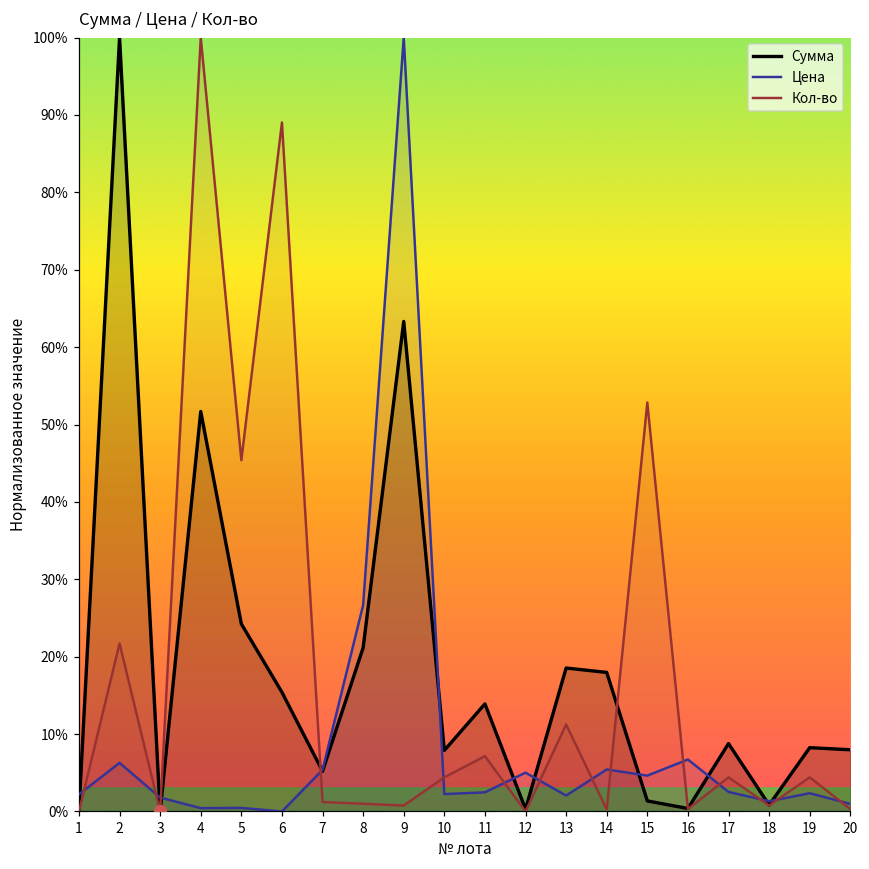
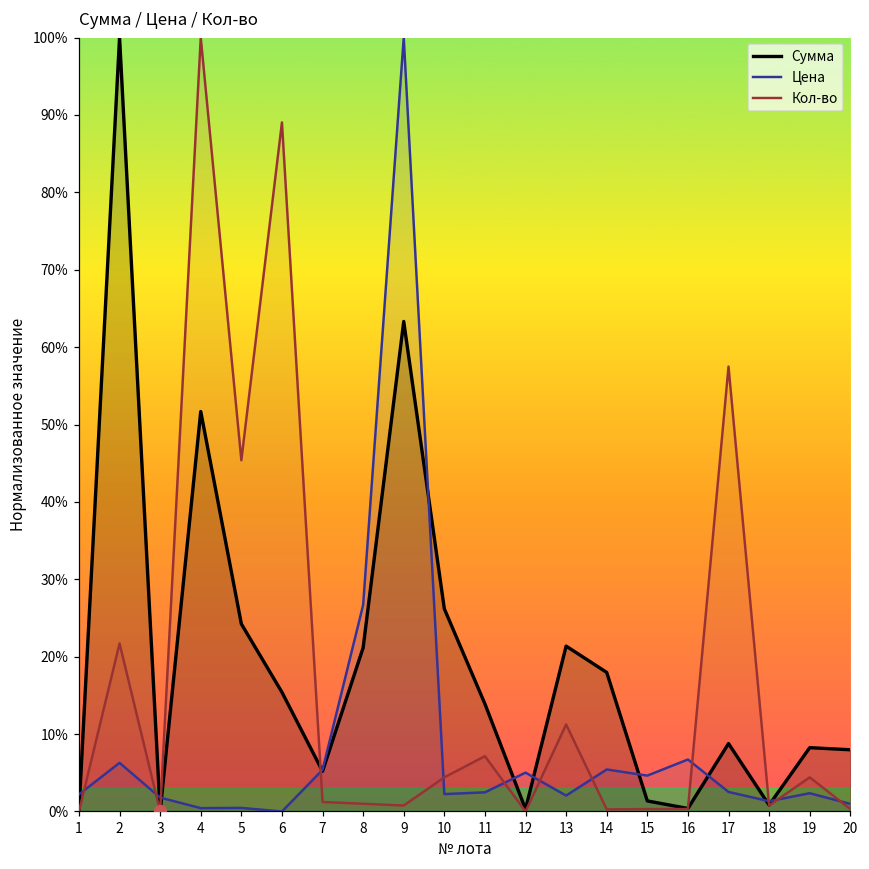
Сумма, 10: 8% -> 26%
Сумма, 13: 19% -> 21%
Кол-во, 15: 53% -> 0%
Кол-во, 17: 4% -> 57%
